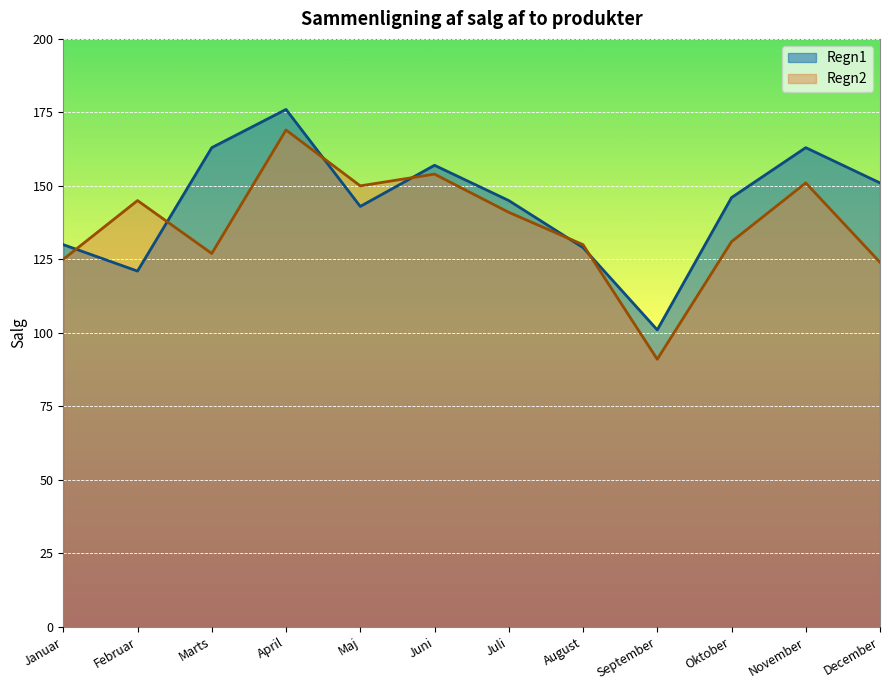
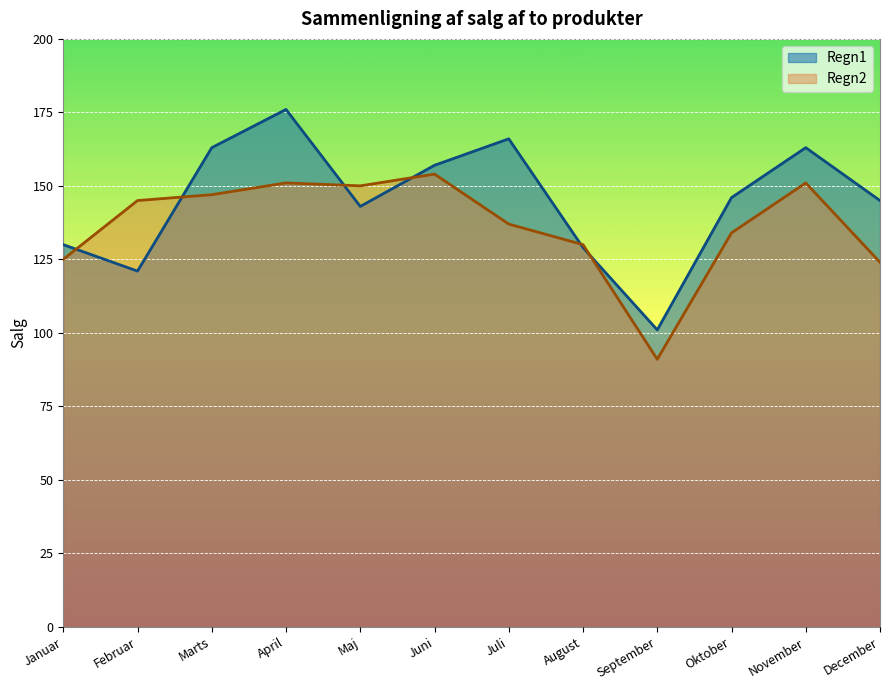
Regn2, Marts: 127 -> 147
Regn2, April: 169 -> 151
Regn1, Juli: 145 -> 166
Regn2, Juli: 141 -> 137
Regn2, Oktober: 131 -> 134
Regn1, December: 151 -> 145
